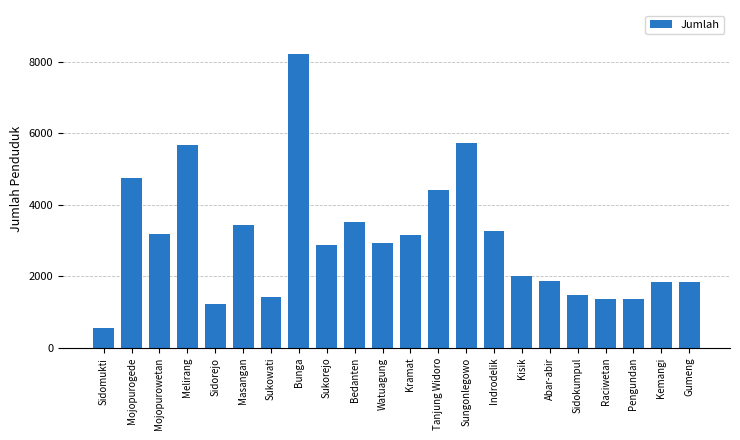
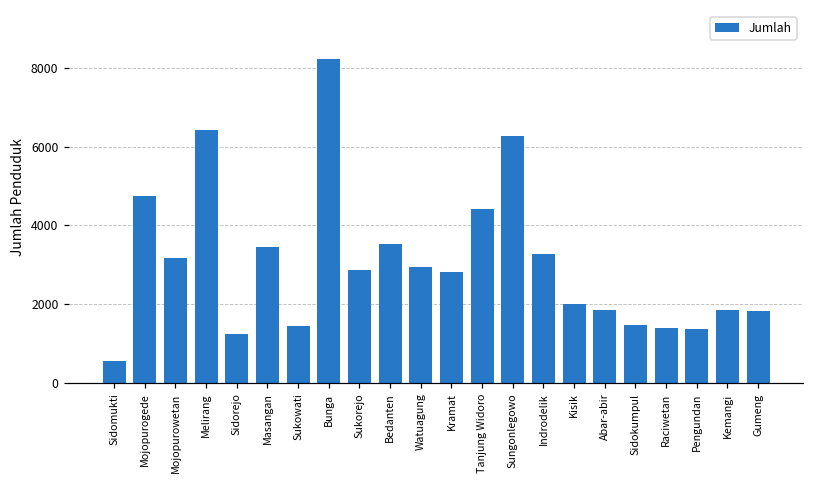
Melirang: 5700 -> 6400
Kramat: 3100 -> 2800
Sungonlegowo: 5700 -> 6300
